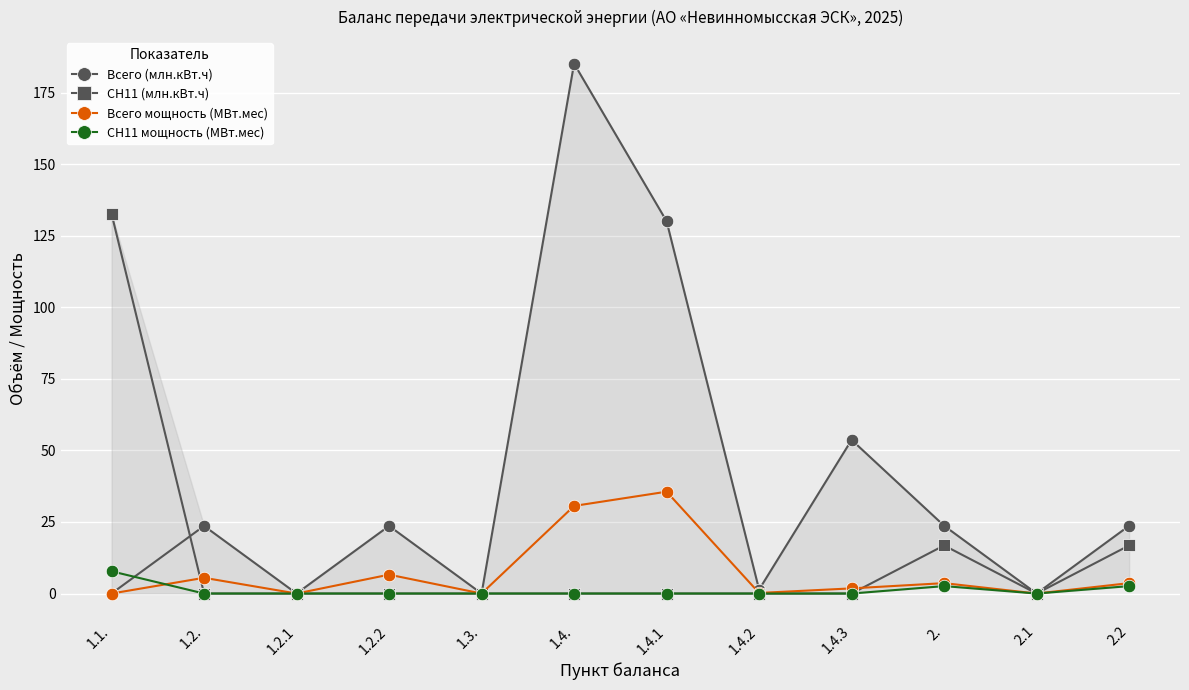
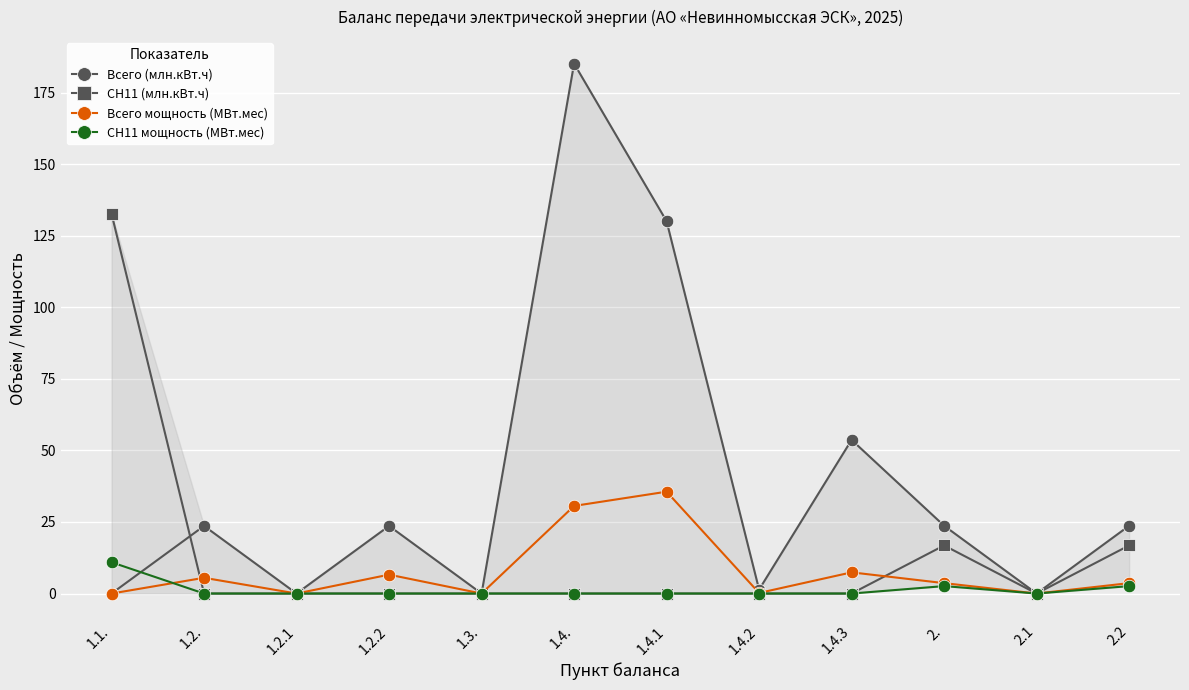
СН11 мощность (МВт.мес), 1.1.: 8 -> 11
Всего мощность (МВт.мес), 1.4.3: 2 -> 7
